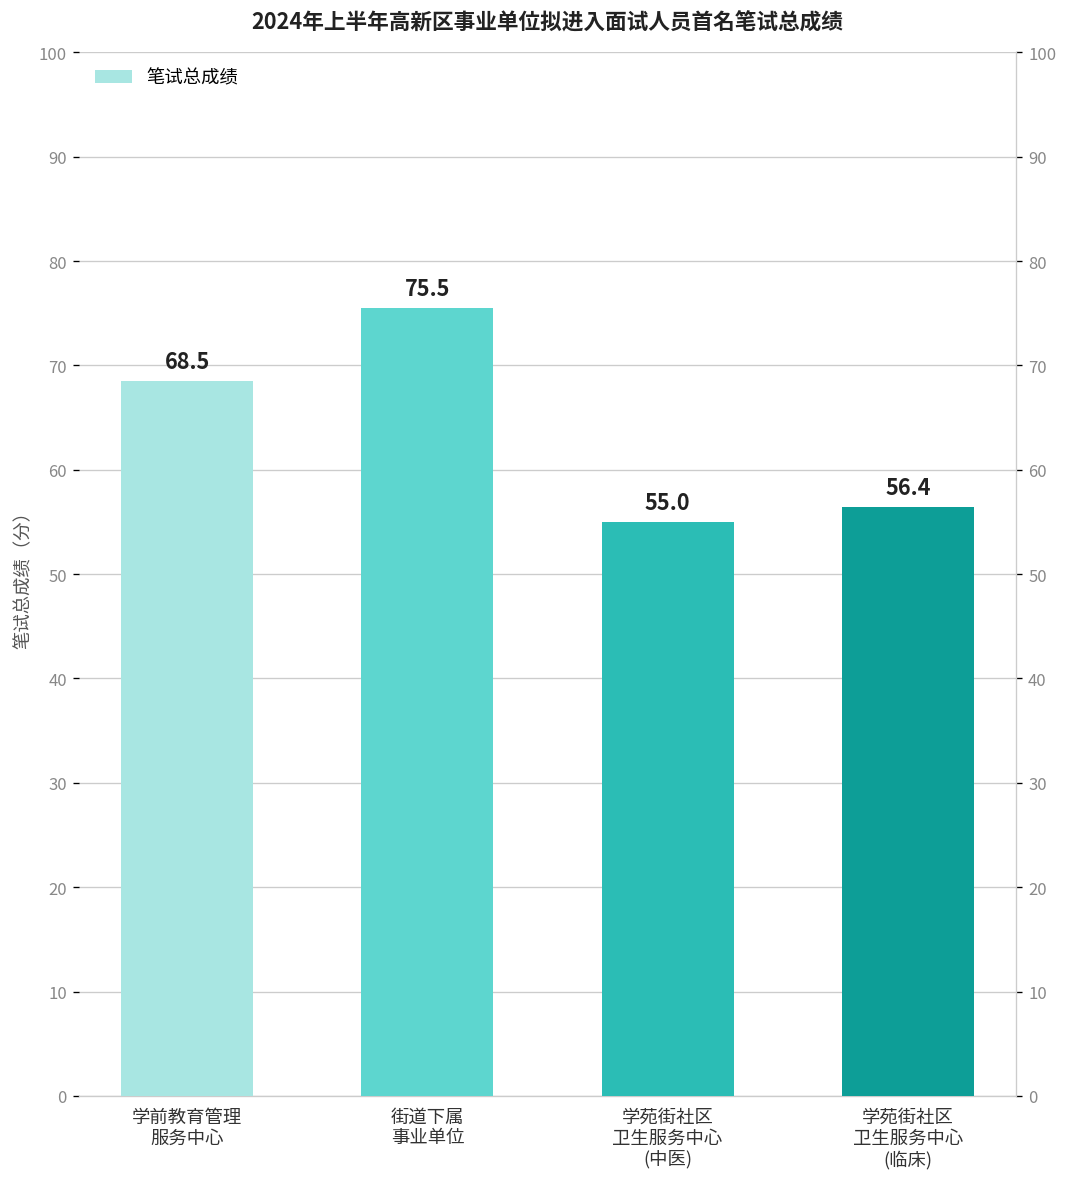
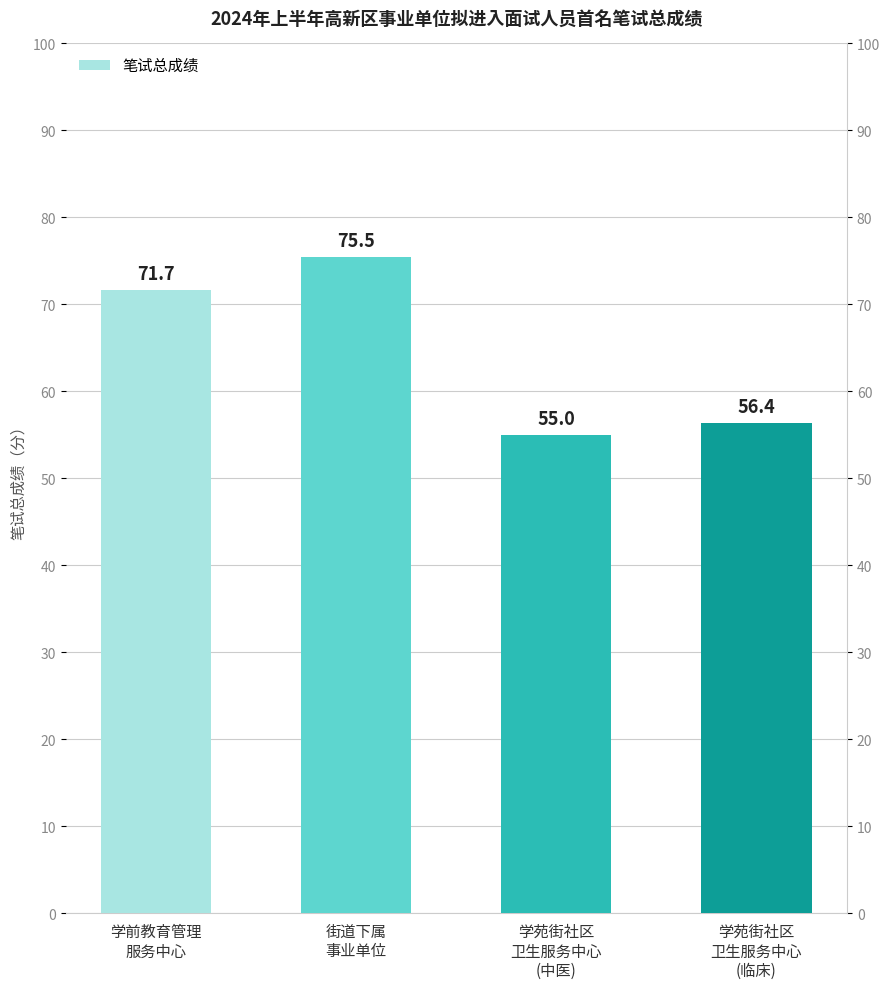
学前教育管理 服务中心: 68.5 -> 71.7
